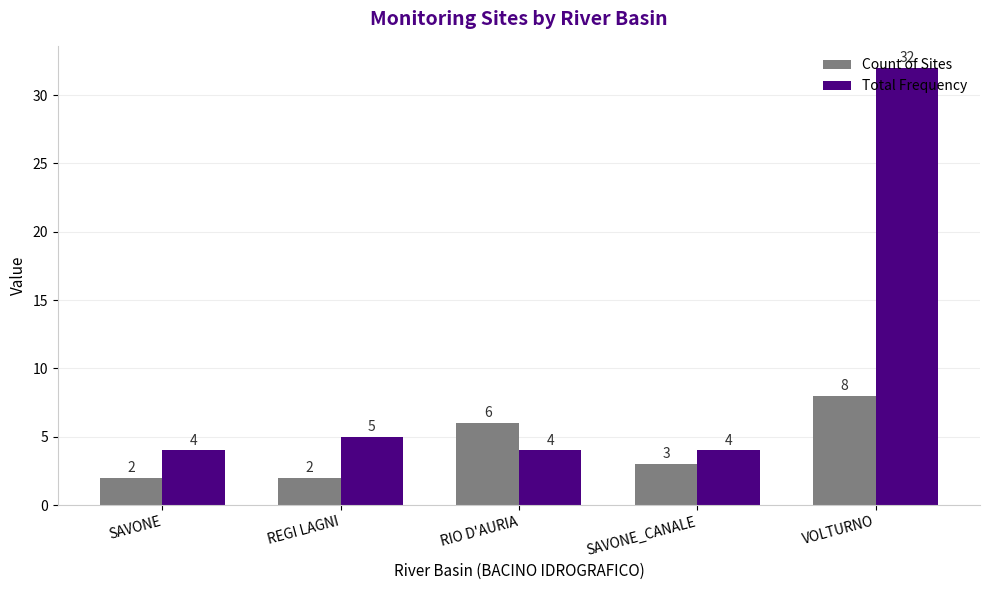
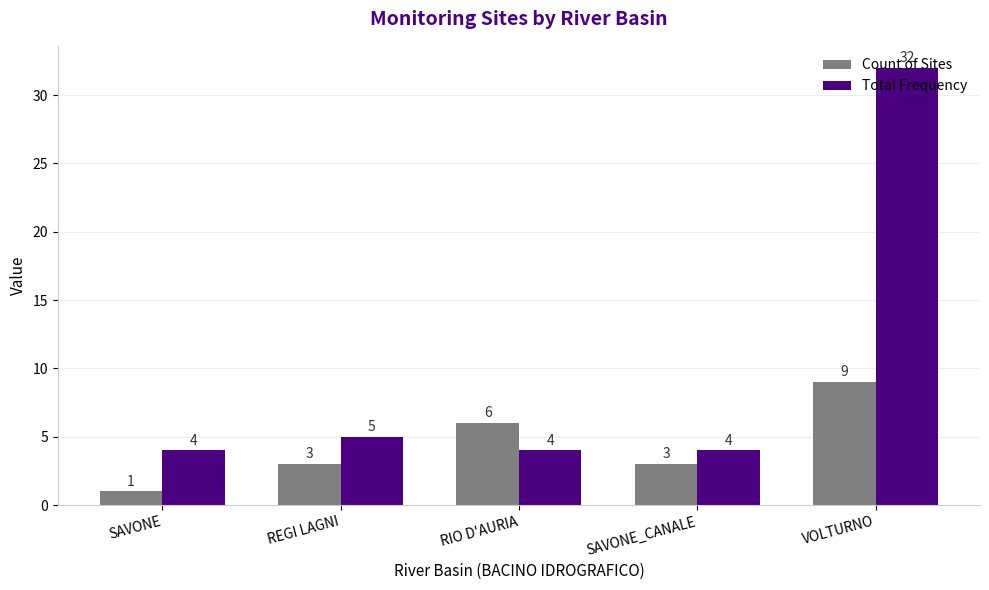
Count of Sites, SAVONE: 2 -> 1
Count of Sites, REGI LAGNI: 2 -> 3
Count of Sites, VOLTURNO: 8 -> 9
